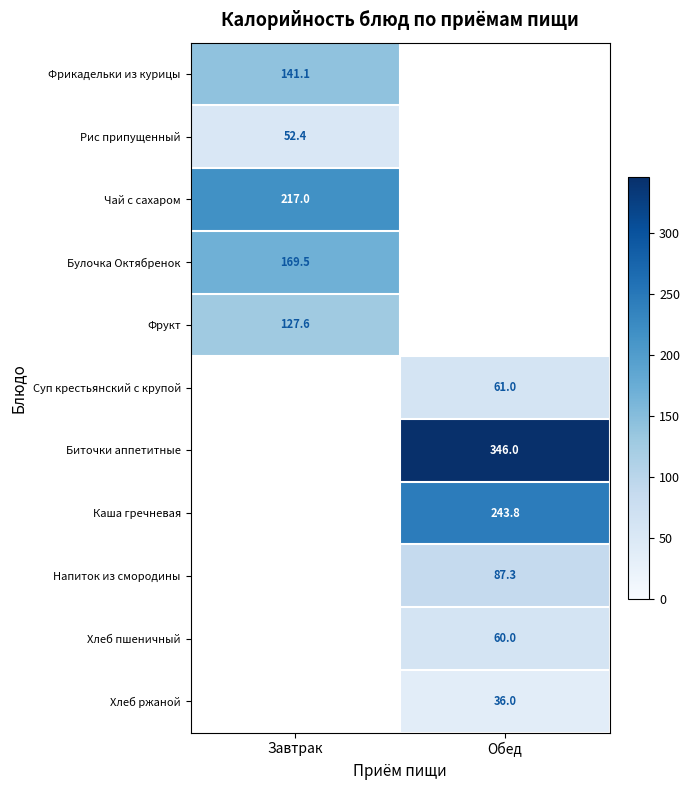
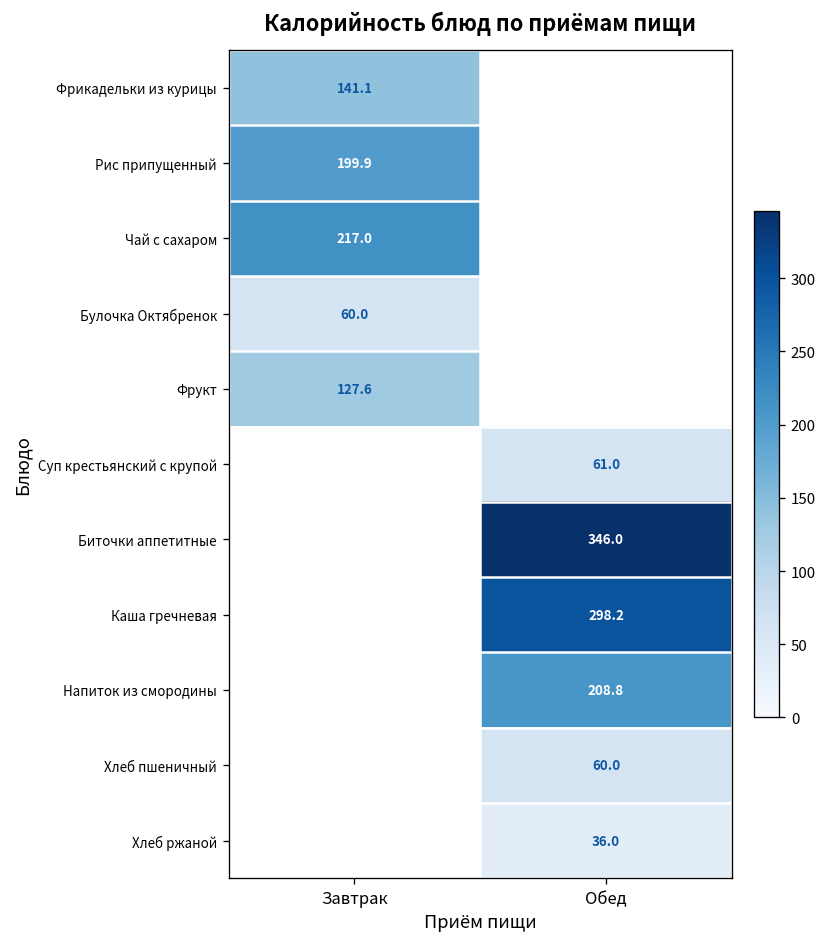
Рис припущенный, Завтрак: 52.4 -> 199.9
Булочка Октябренок, Завтрак: 169.5 -> 60.0
Каша гречневая, Обед: 243.8 -> 298.2
Напиток из смородины, Обед: 87.3 -> 208.8
